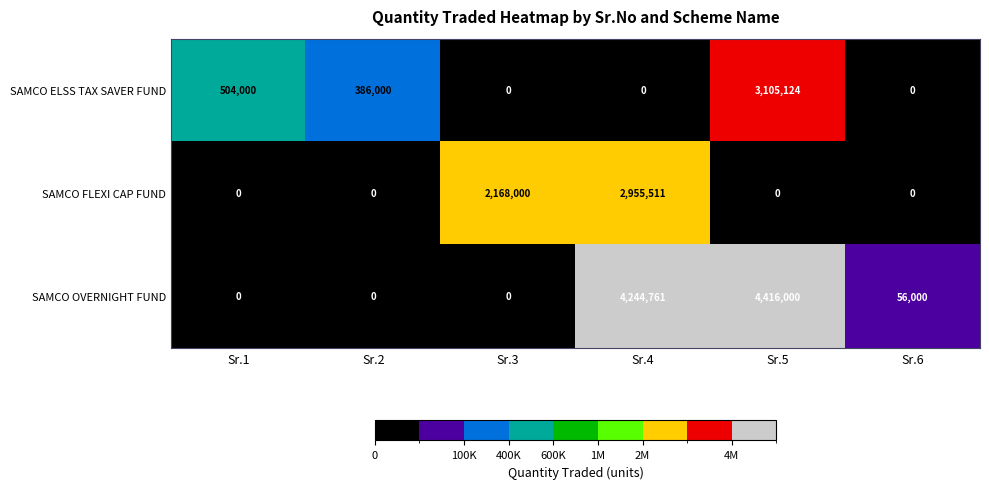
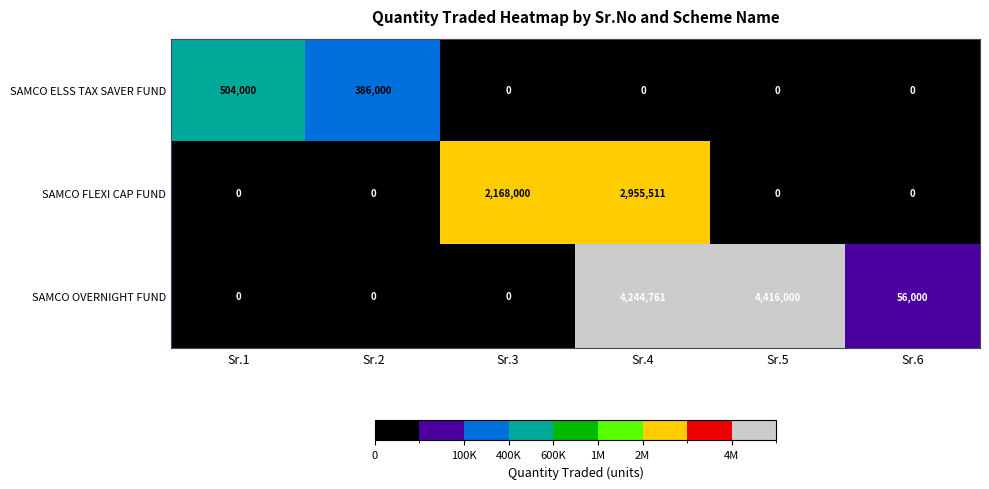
SAMCO ELSS TAX SAVER FUND, Sr.5: 3,105,124 -> 0
